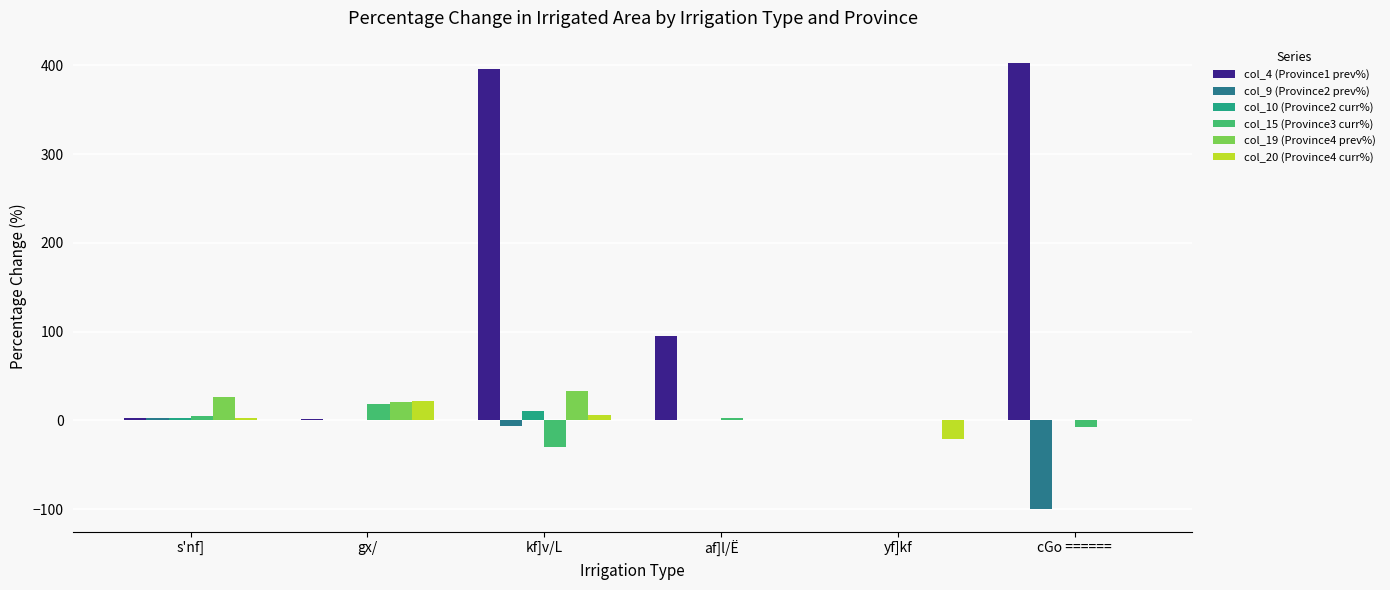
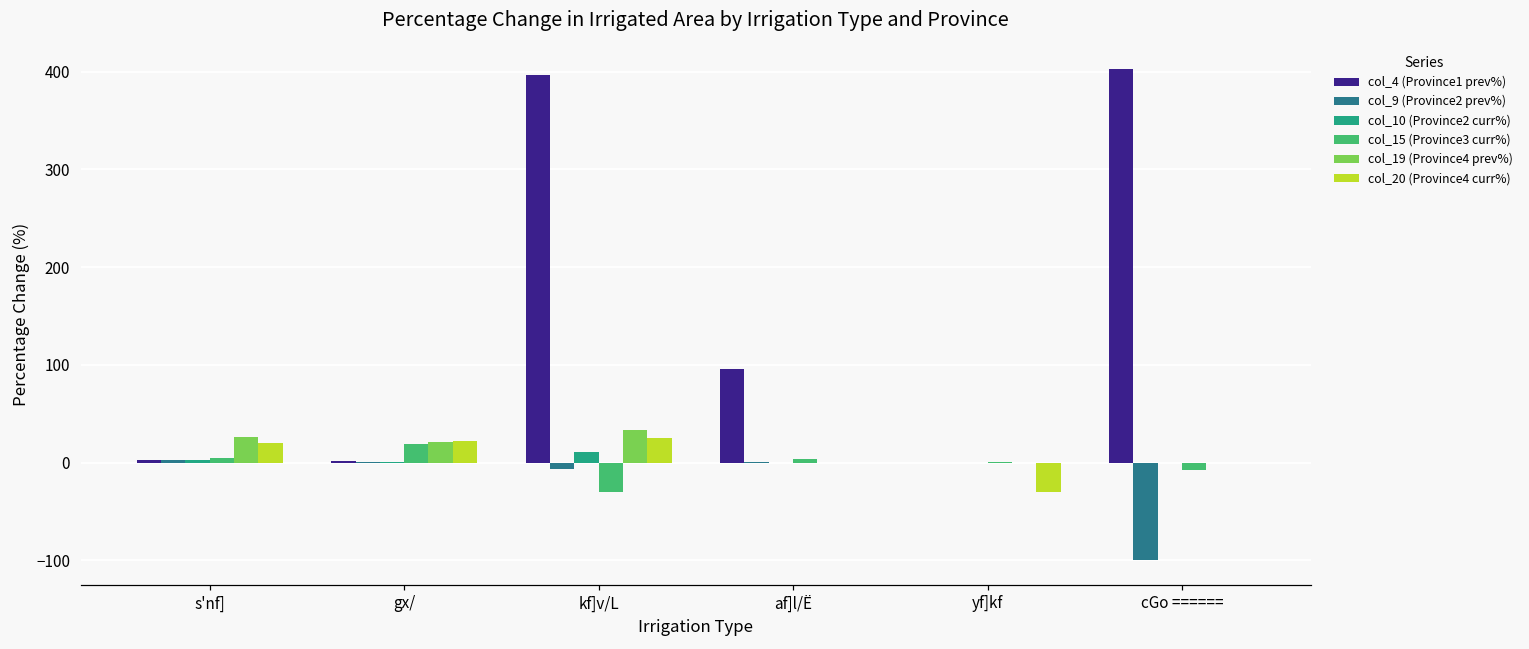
col_20 (Province4 curr%), s'nf]: 0 -> 20
col_20 (Province4 curr%), kf]v/L: 10 -> 20
col_20 (Province4 curr%), yf]kf: -20 -> -30
